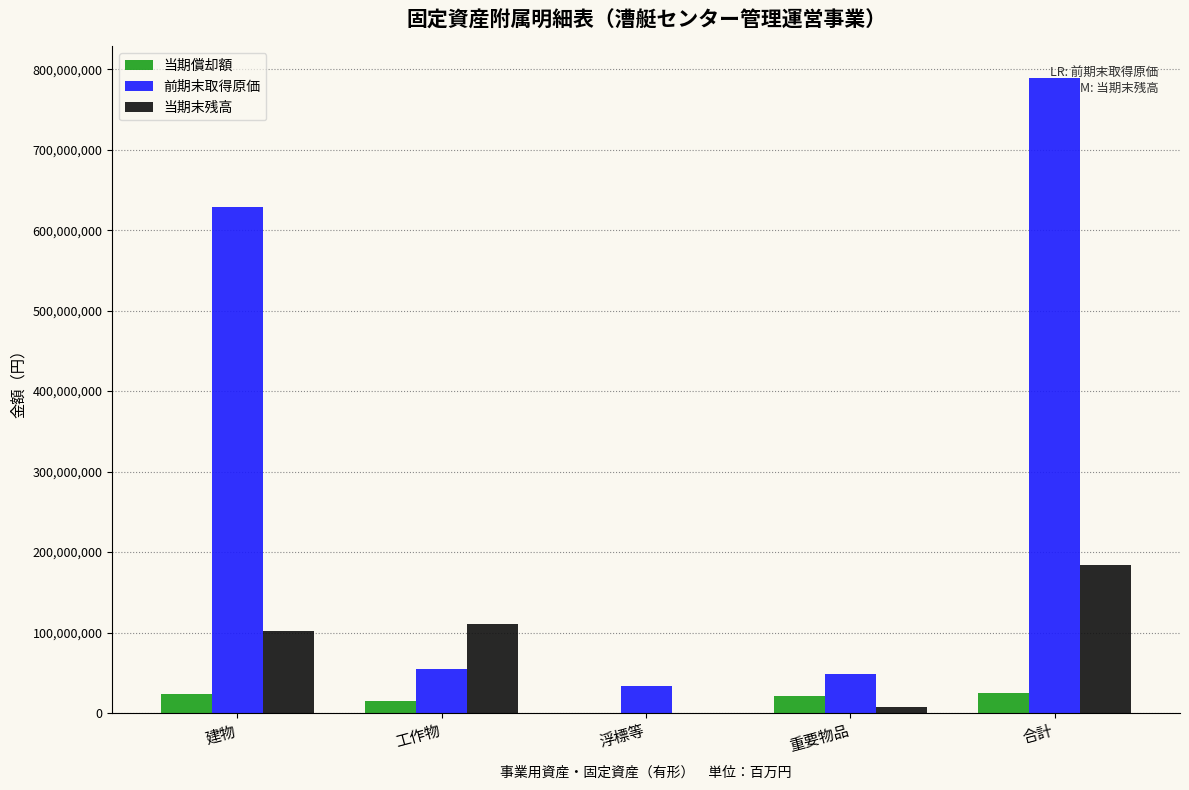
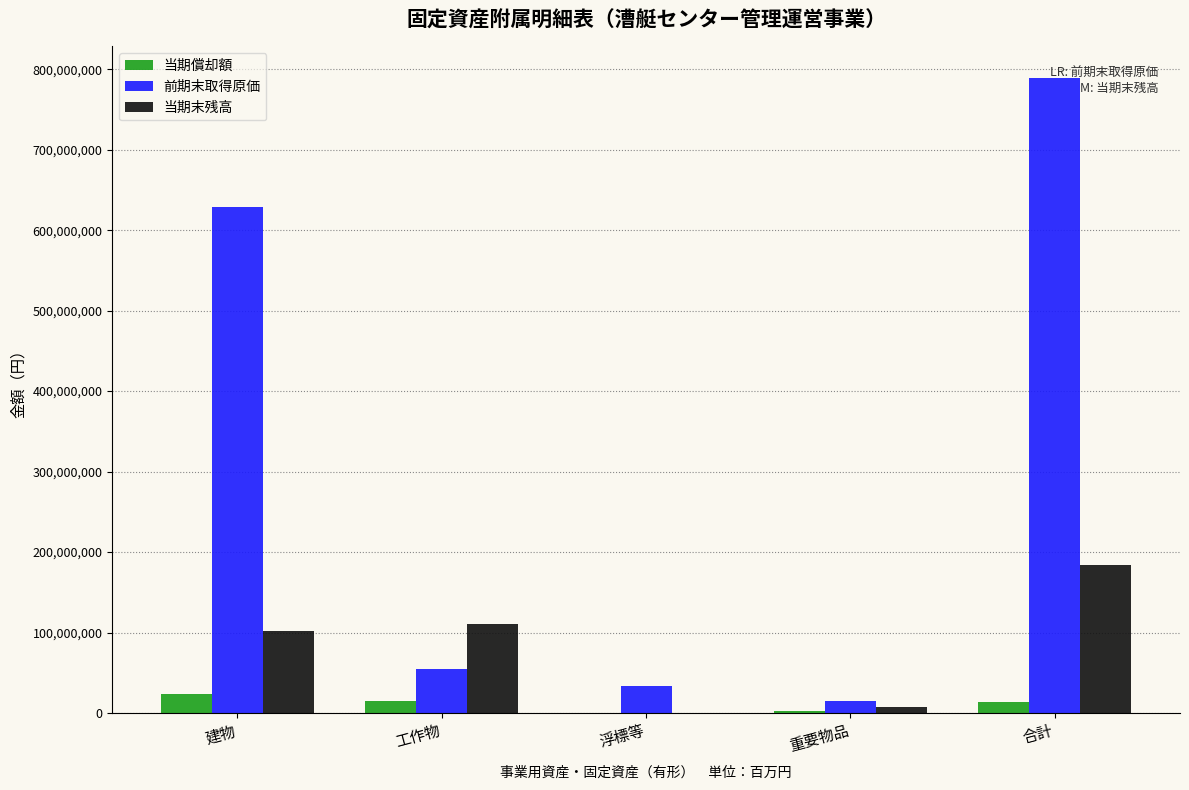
当期償却額, 重要物品: 20,000,000 -> 0
前期末取得原価, 重要物品: 50,000,000 -> 20,000,000
当期償却額, 合計: 20,000,000 -> 10,000,000
